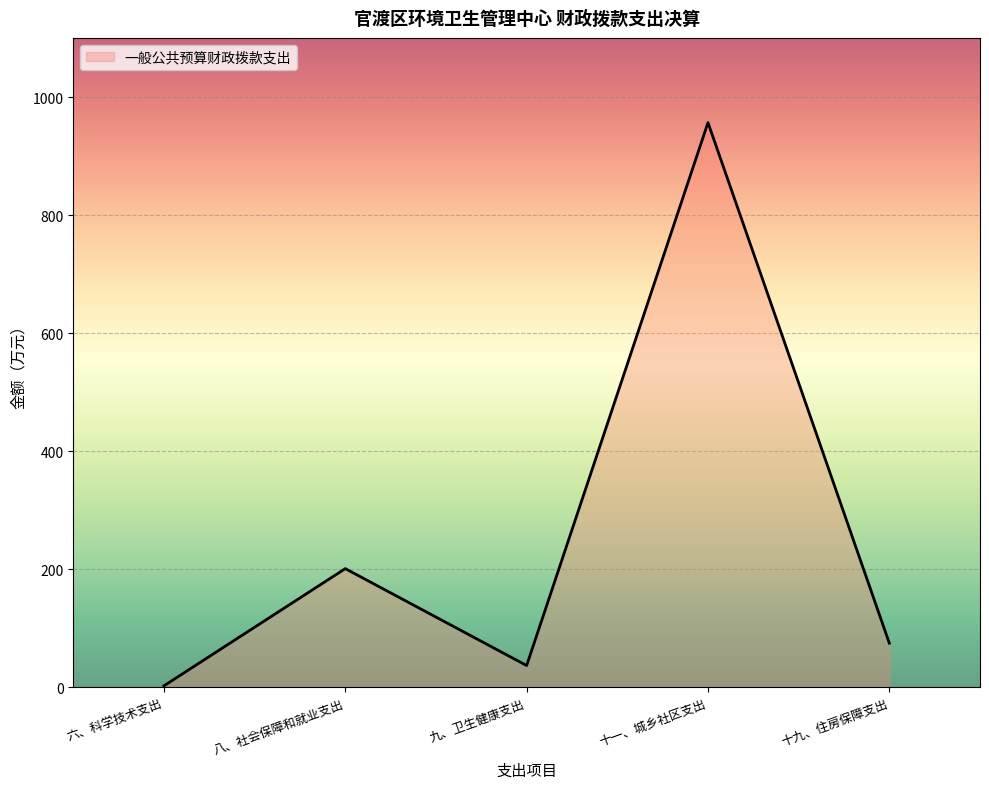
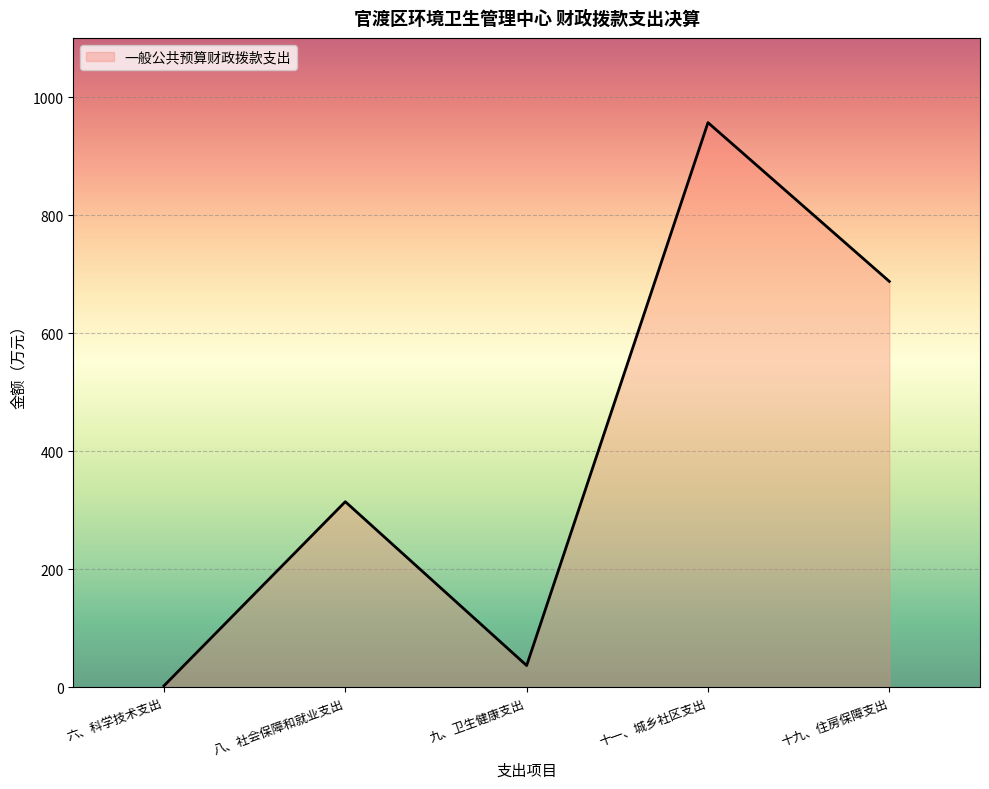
八、社会保障和就业支出: 200 -> 310
十九、住房保障支出: 80 -> 690
